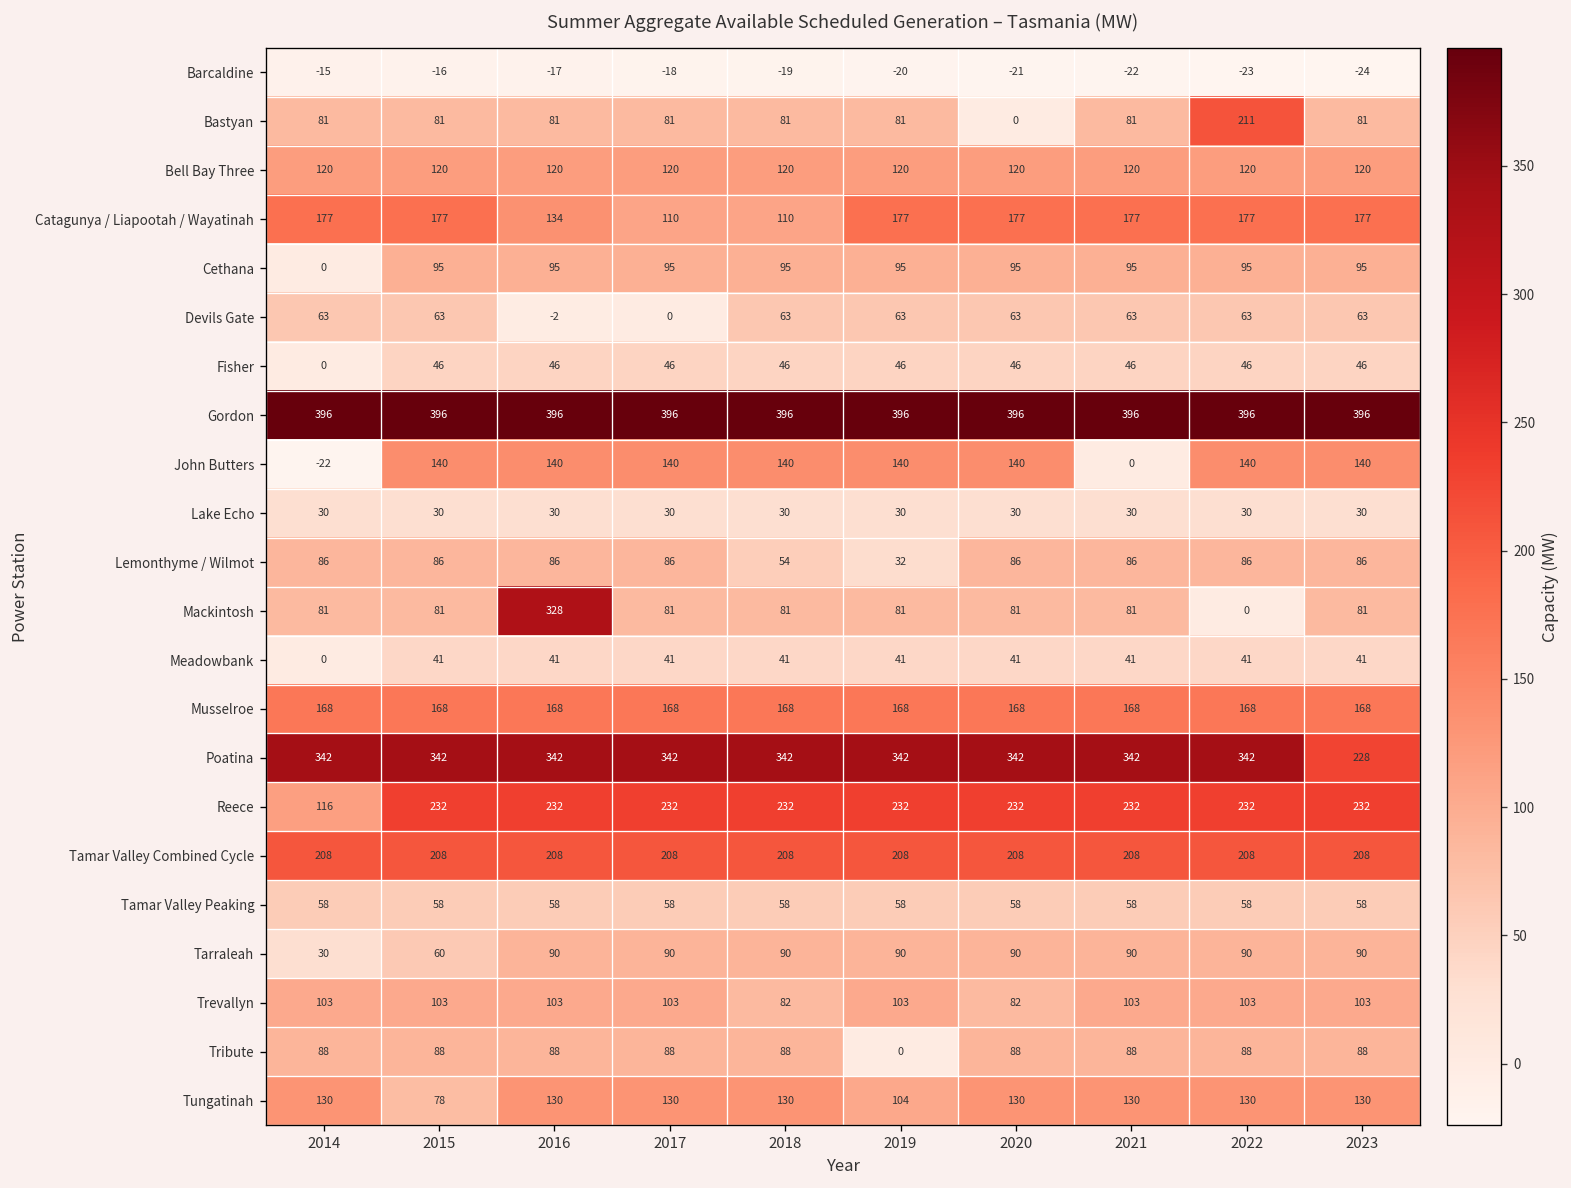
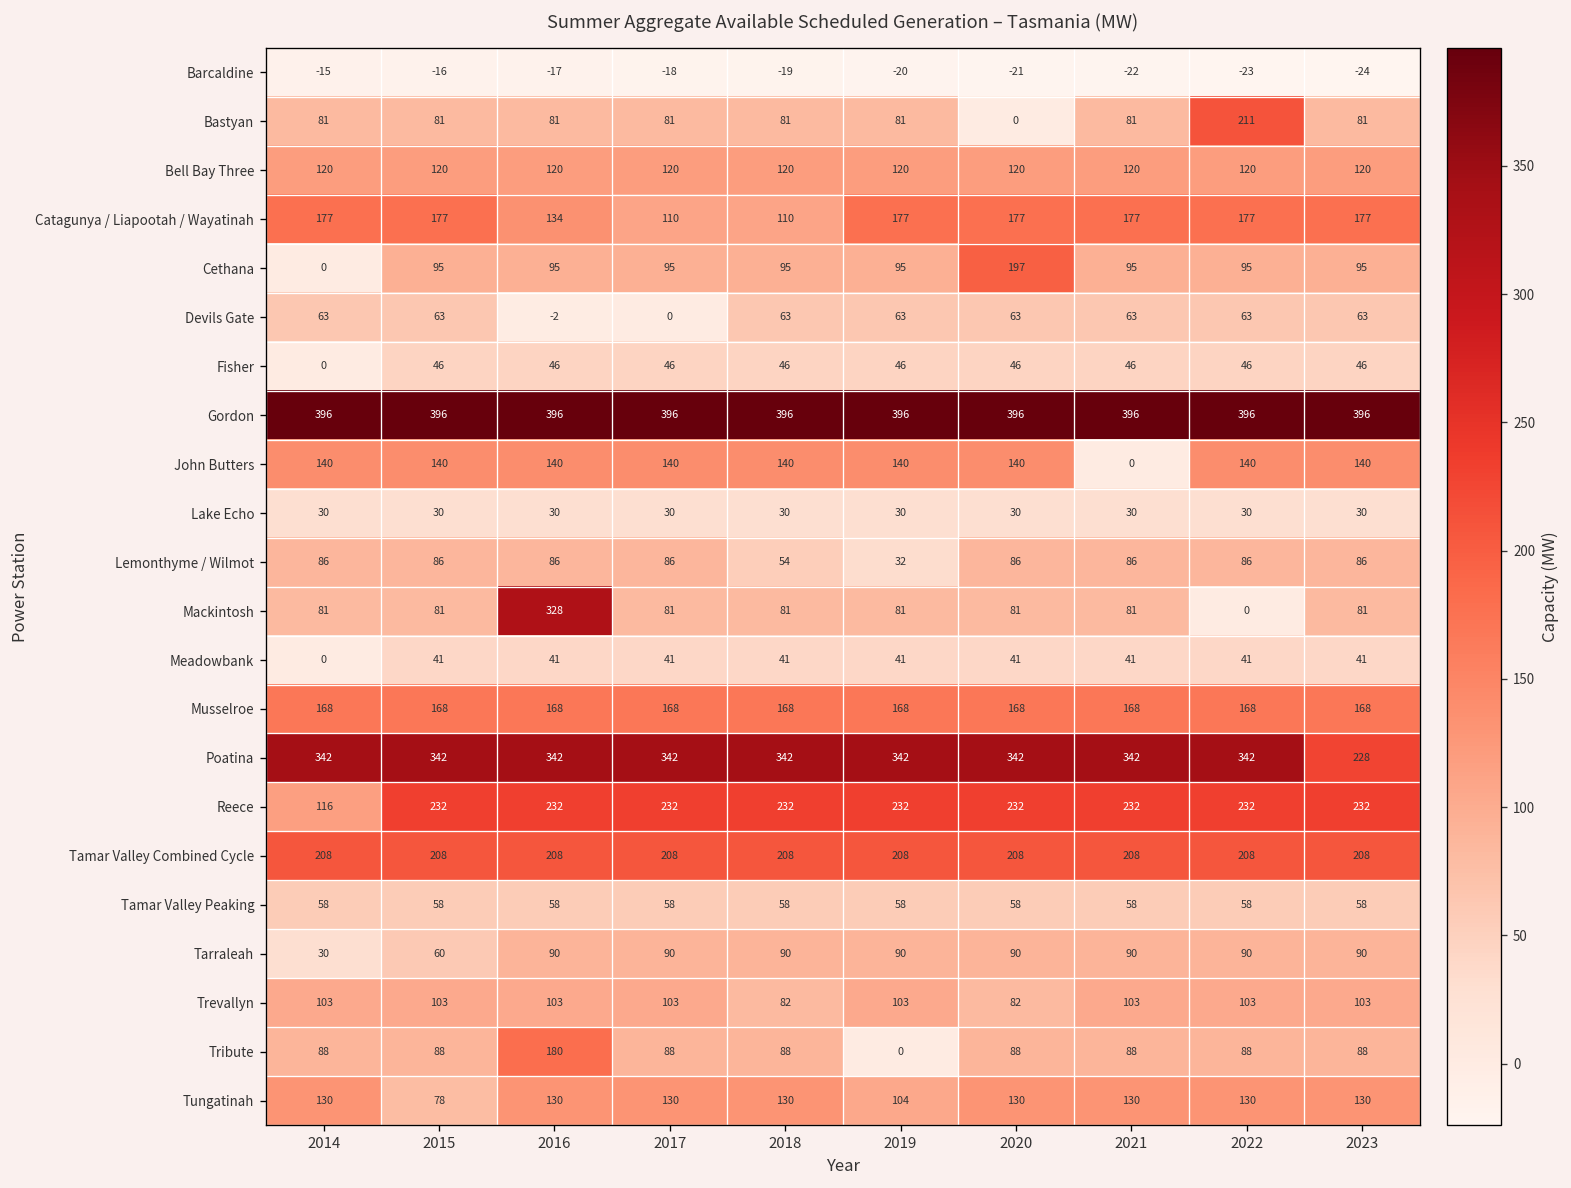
Cethana, 2020: 95 -> 197
John Butters, 2014: -22 -> 140
Tribute, 2016: 88 -> 180
